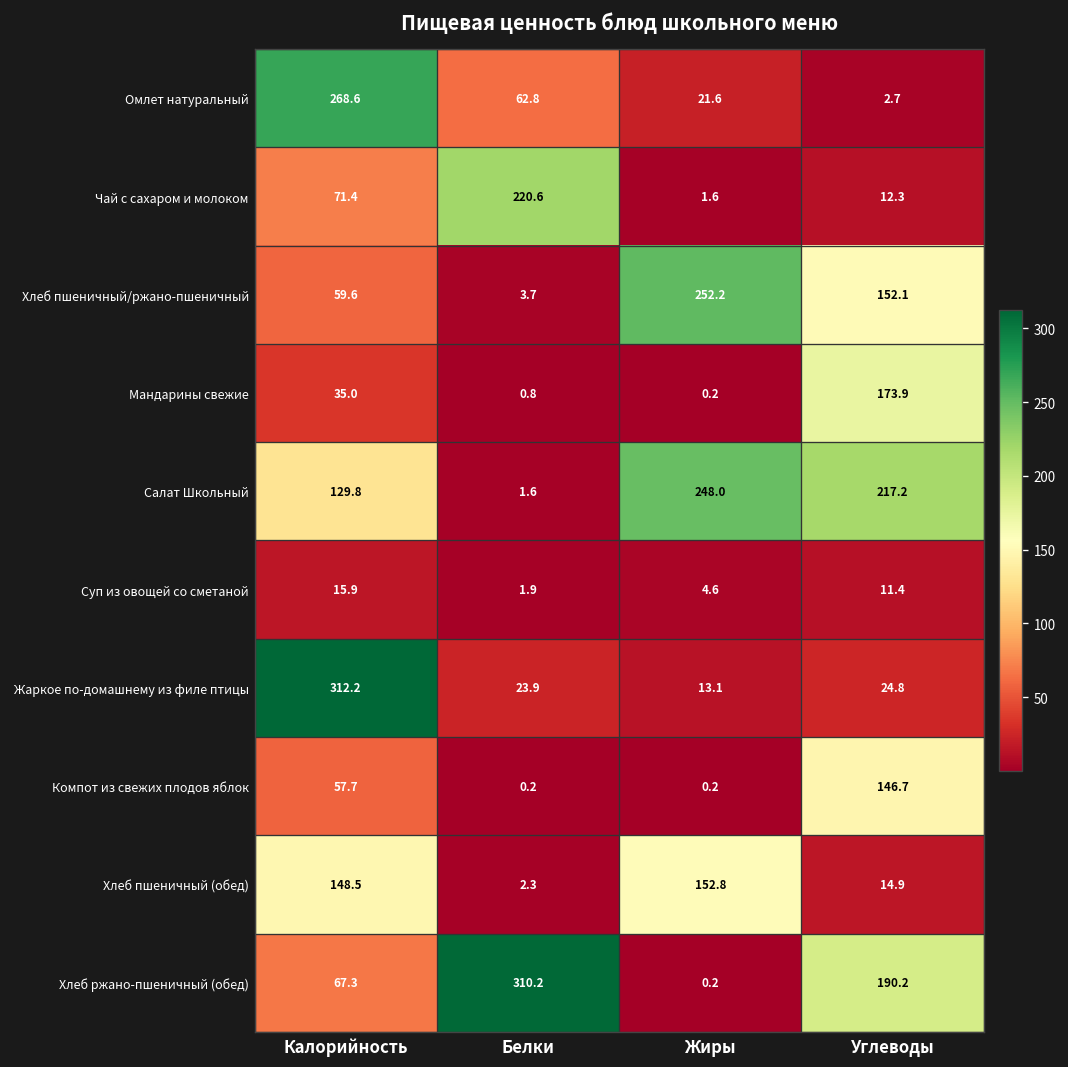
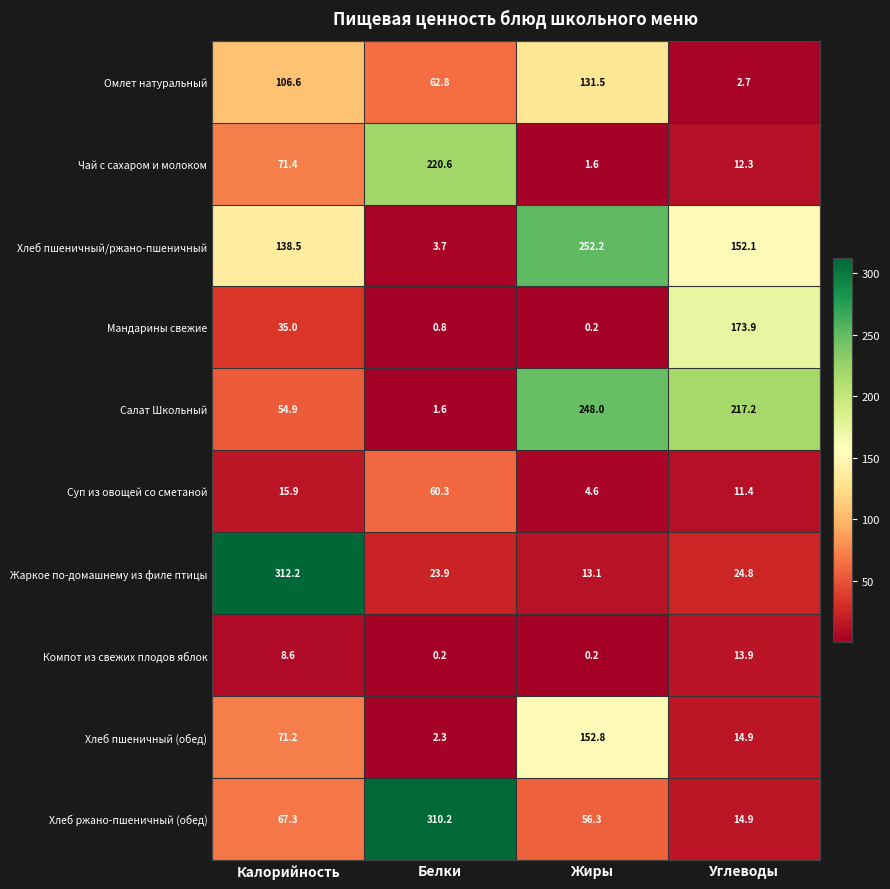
Омлет натуральный, Калорийность: 268.6 -> 106.6
Омлет натуральный, Жиры: 21.6 -> 131.5
Хлеб пшеничный/ржано-пшеничный, Калорийность: 59.6 -> 138.5
Салат Школьный, Калорийность: 129.8 -> 54.9
Суп из овощей со сметаной, Белки: 1.9 -> 60.3
Компот из свежих плодов яблок, Калорийность: 57.7 -> 8.6
Компот из свежих плодов яблок, Углеводы: 146.7 -> 13.9
Хлеб пшеничный (обед), Калорийность: 148.5 -> 71.2
Хлеб ржано-пшеничный (обед), Жиры: 0.2 -> 56.3
Хлеб ржано-пшеничный (обед), Углеводы: 190.2 -> 14.9
